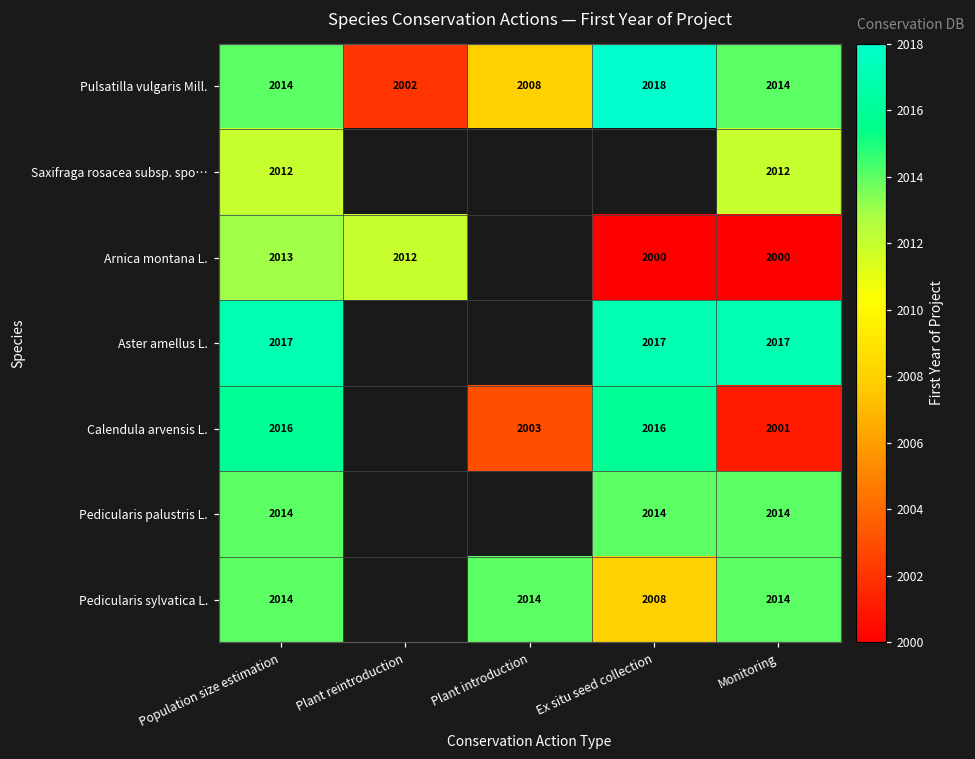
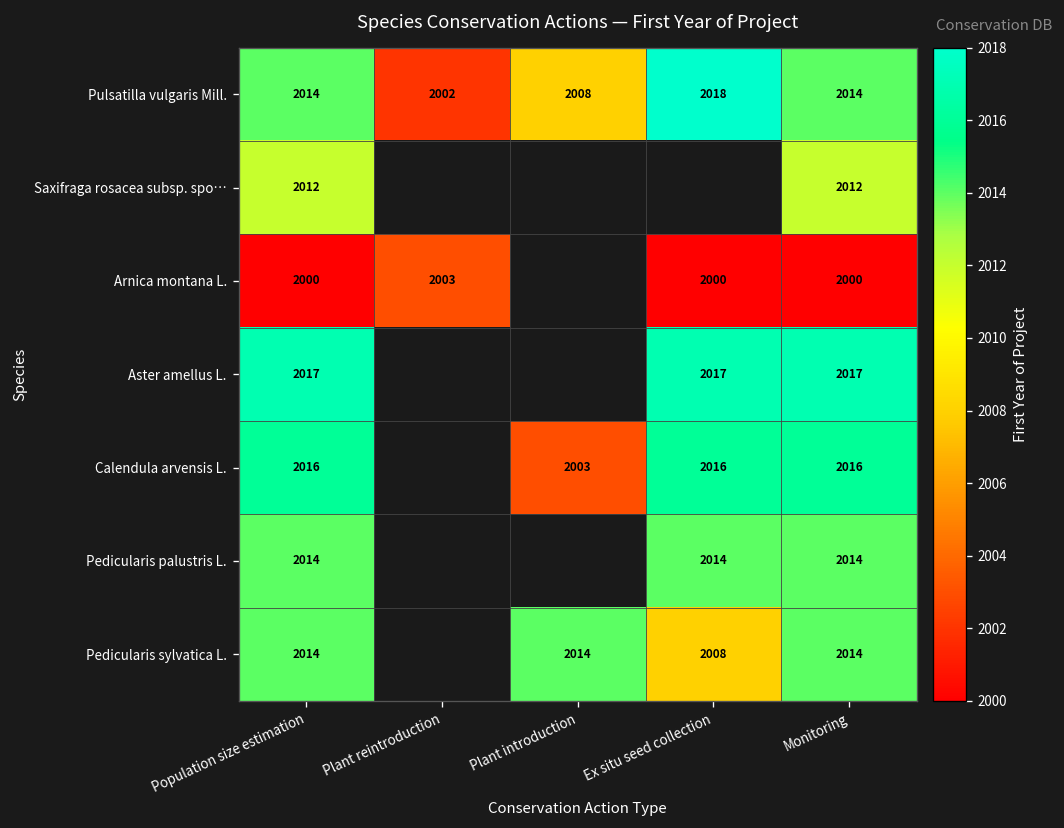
Arnica montana L., Population size estimation: 2013 -> 2000
Arnica montana L., Plant reintroduction: 2012 -> 2003
Calendula arvensis L., Monitoring: 2001 -> 2016
